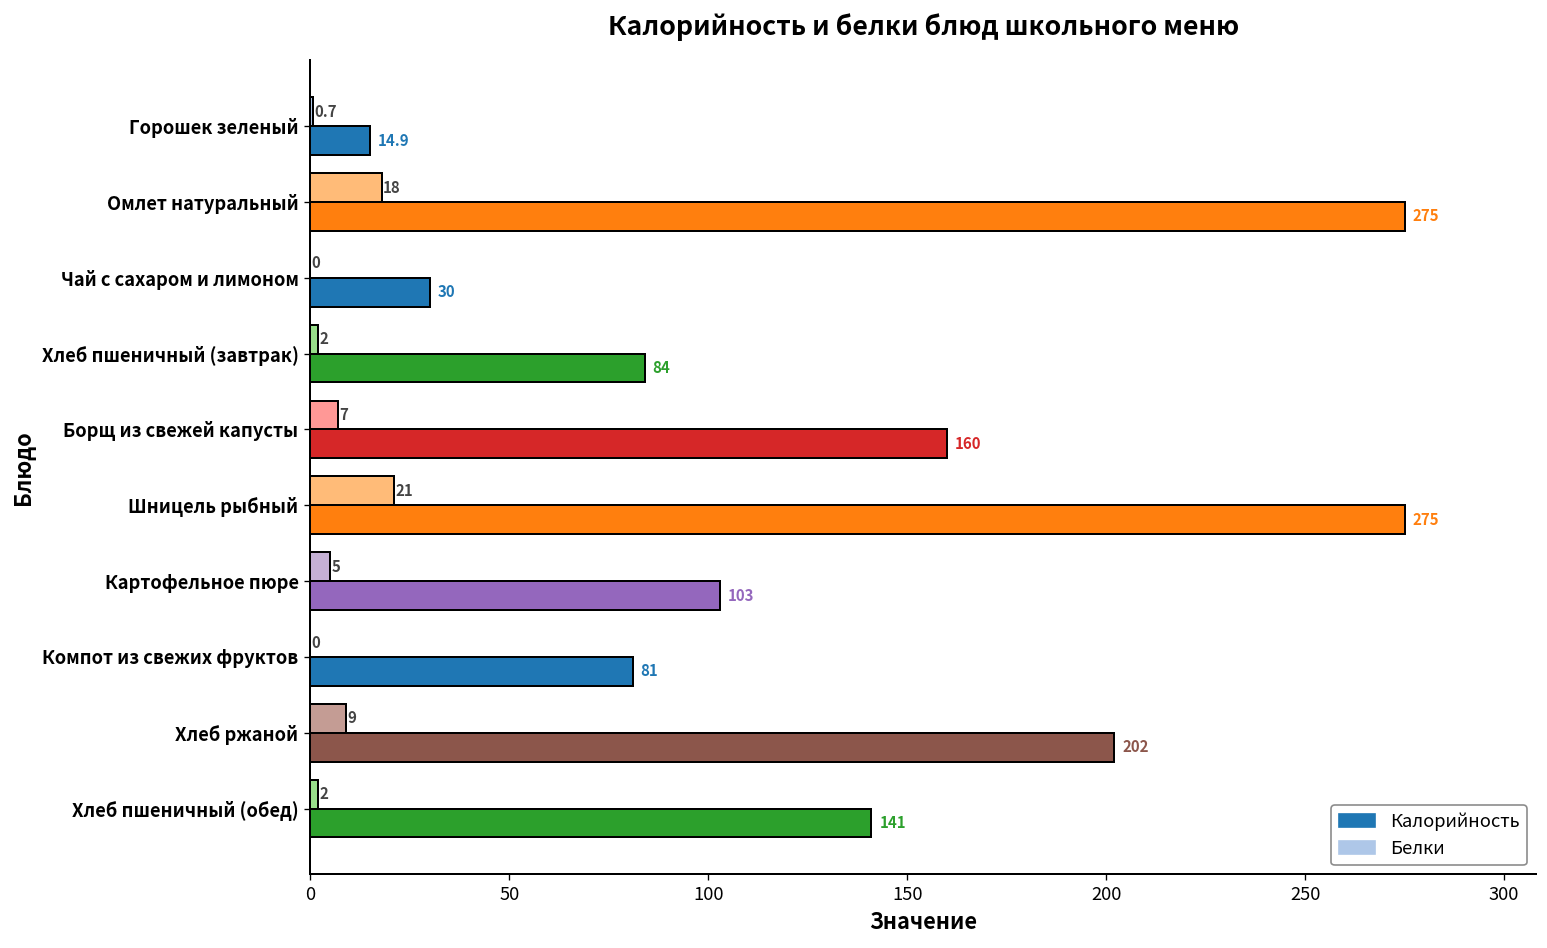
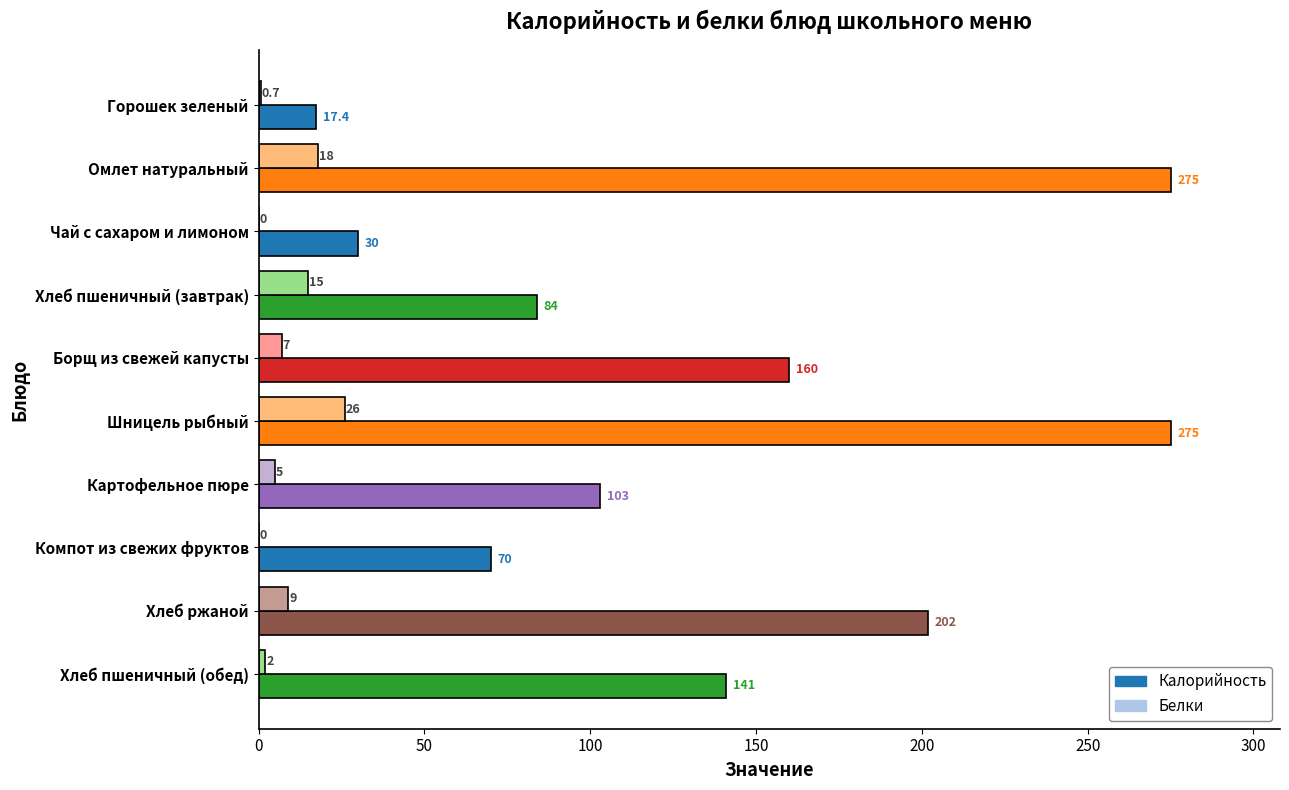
Калорийность, Горошек зеленый: 14.9 -> 17.4
Белки, Хлеб пшеничный (завтрак): 2 -> 15
Белки, Шницель рыбный: 21 -> 26
Калорийность, Компот из свежих фруктов: 81 -> 70
